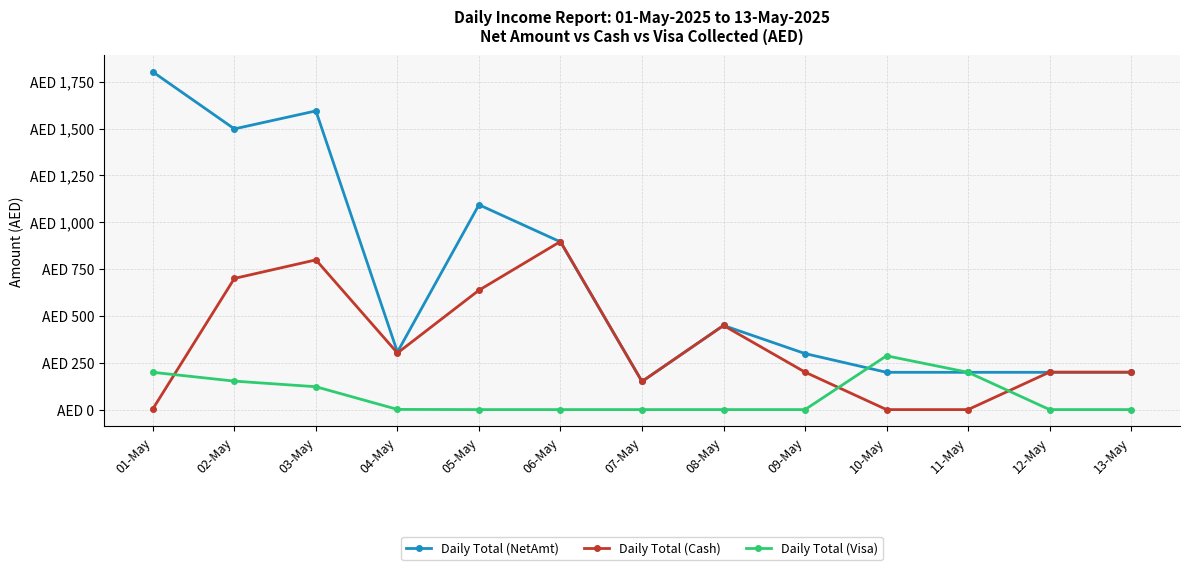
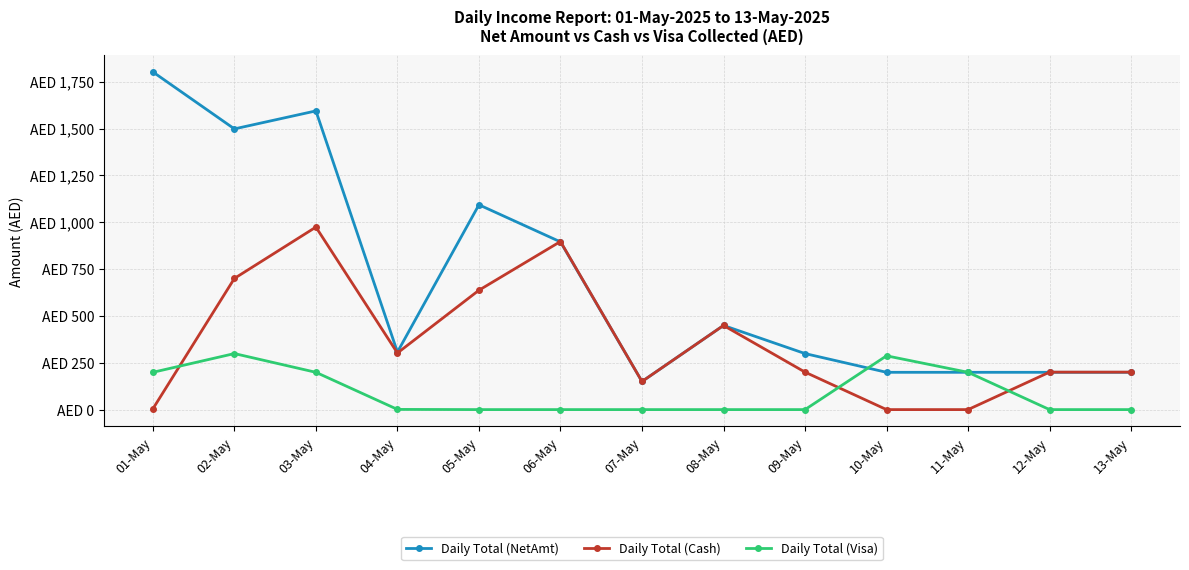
Daily Total (Visa), 02-May: AED 150 -> AED 300
Daily Total (Cash), 03-May: AED 800 -> AED 970
Daily Total (Visa), 03-May: AED 120 -> AED 200
